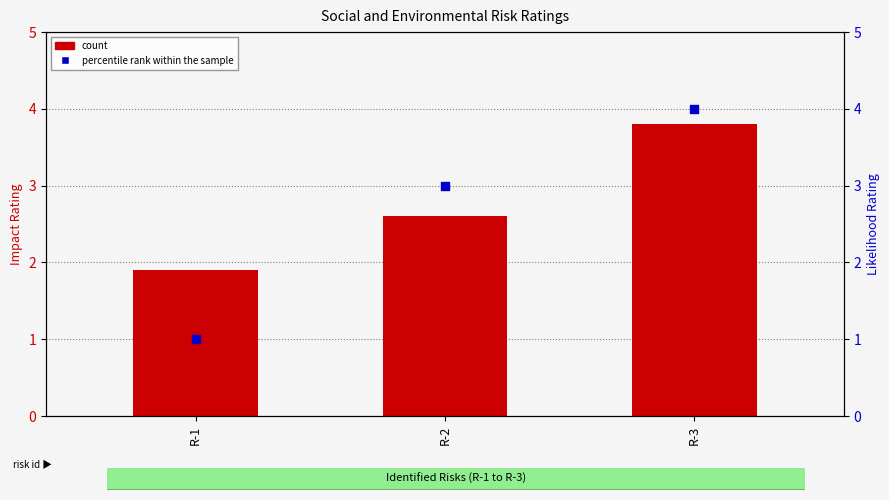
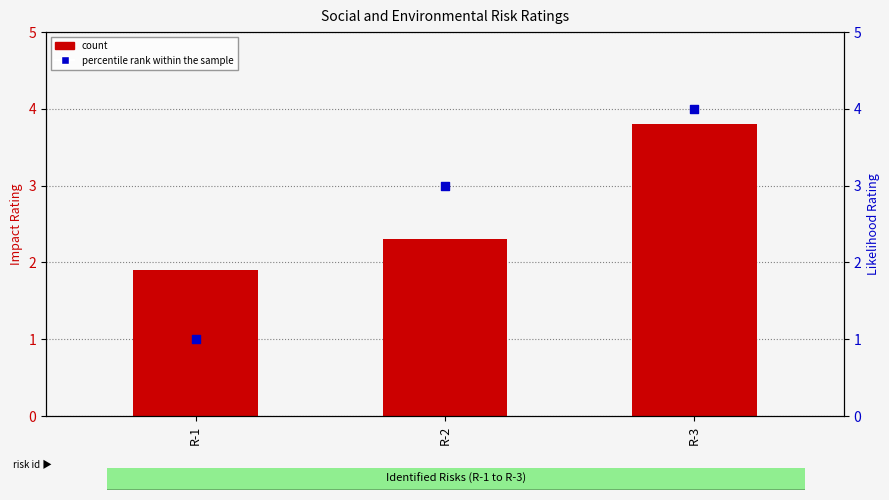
count, R-2: 2.6 -> 2.3
